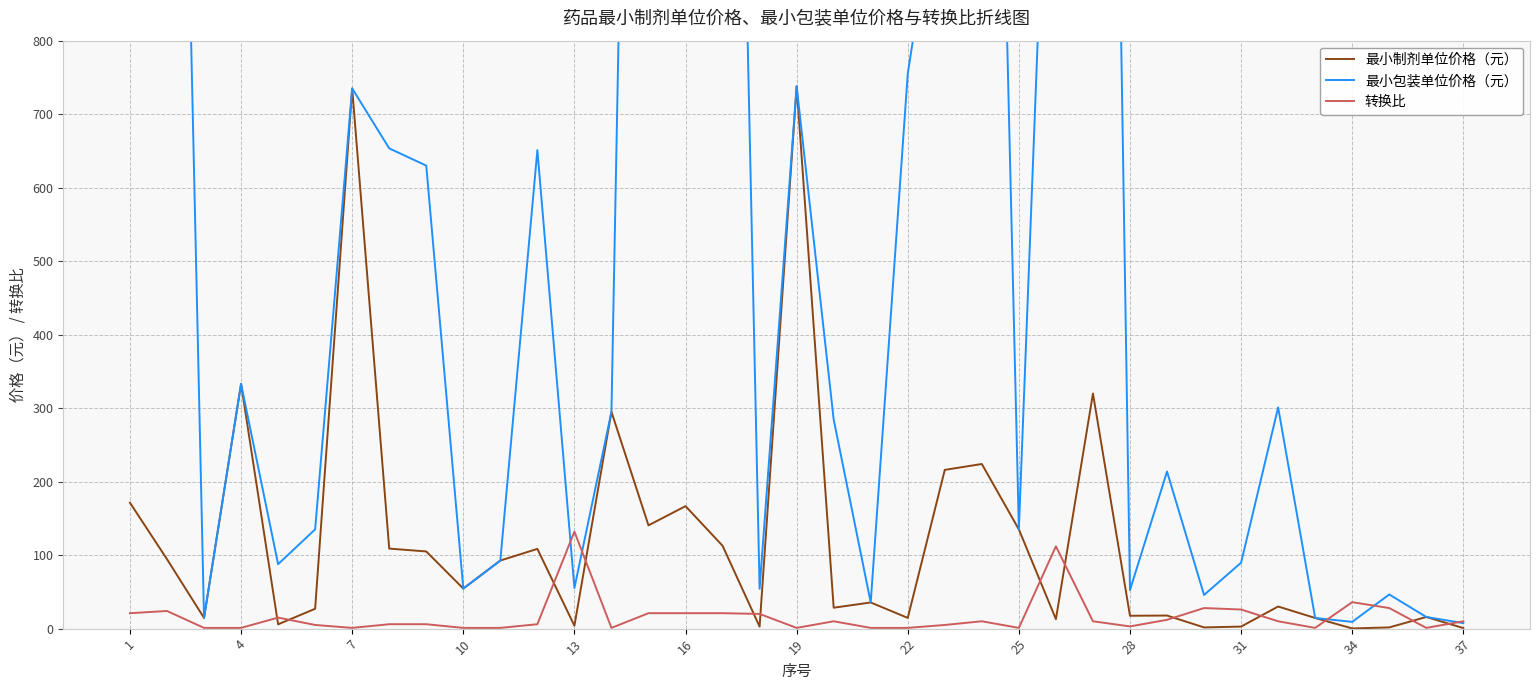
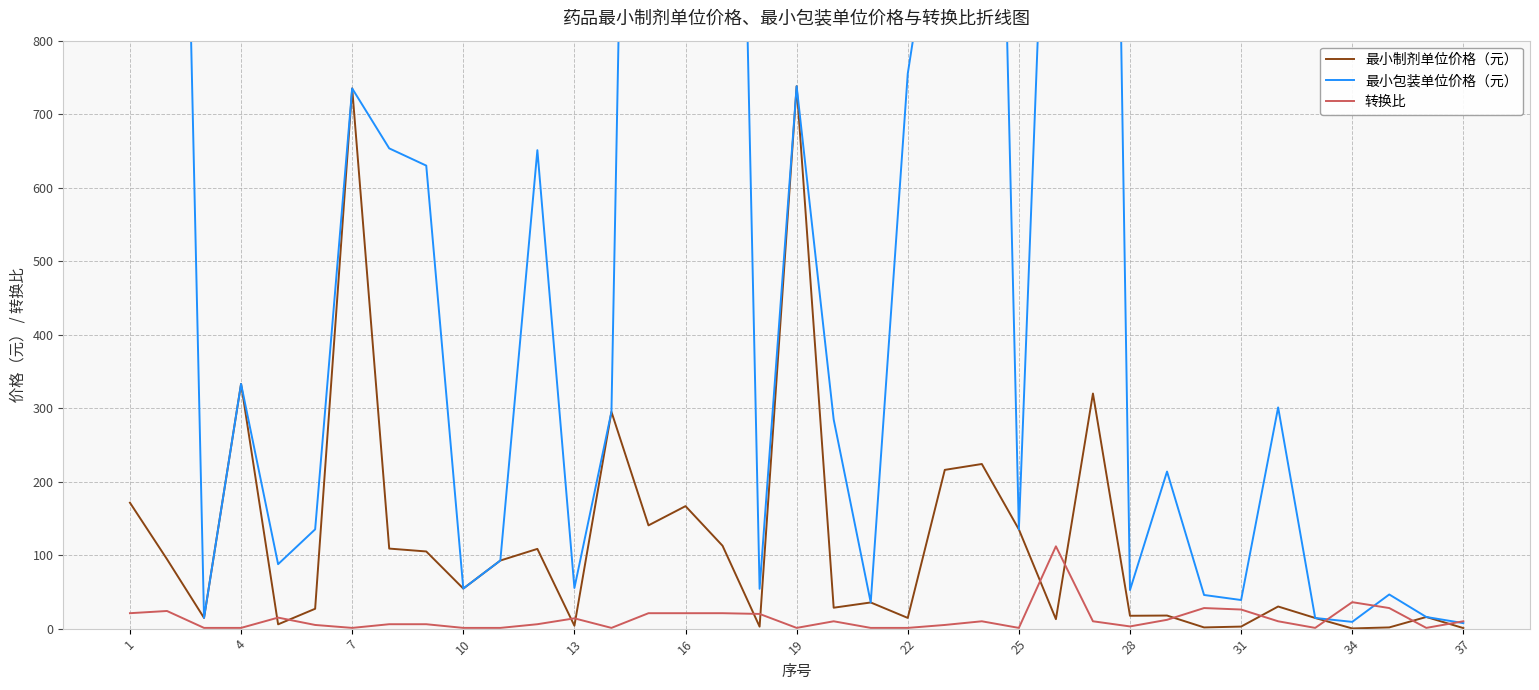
转换比, 13: 130 -> 10
最小包装单位价格（元）, 31: 90 -> 40
